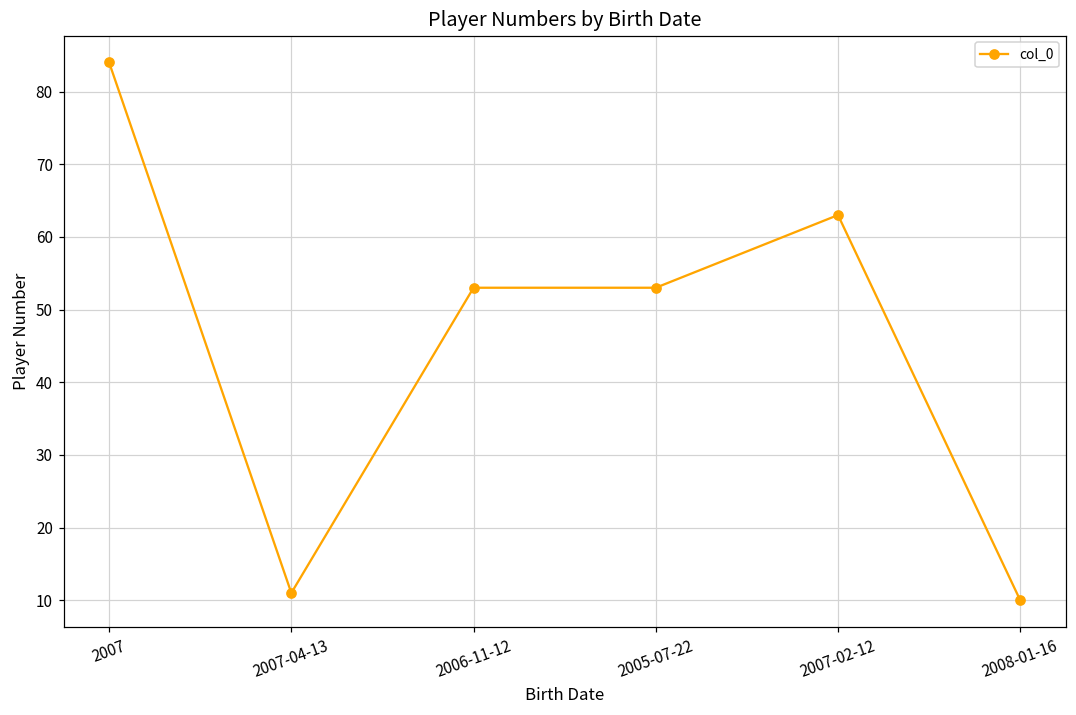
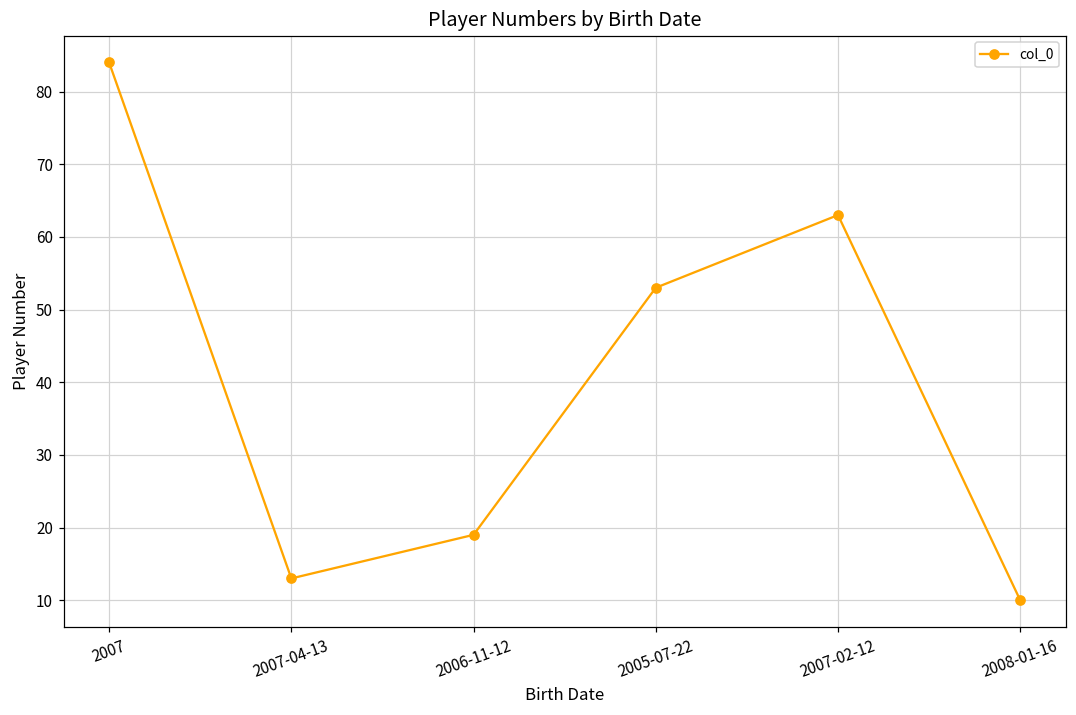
2007-04-13: 11 -> 13
2006-11-12: 53 -> 19
